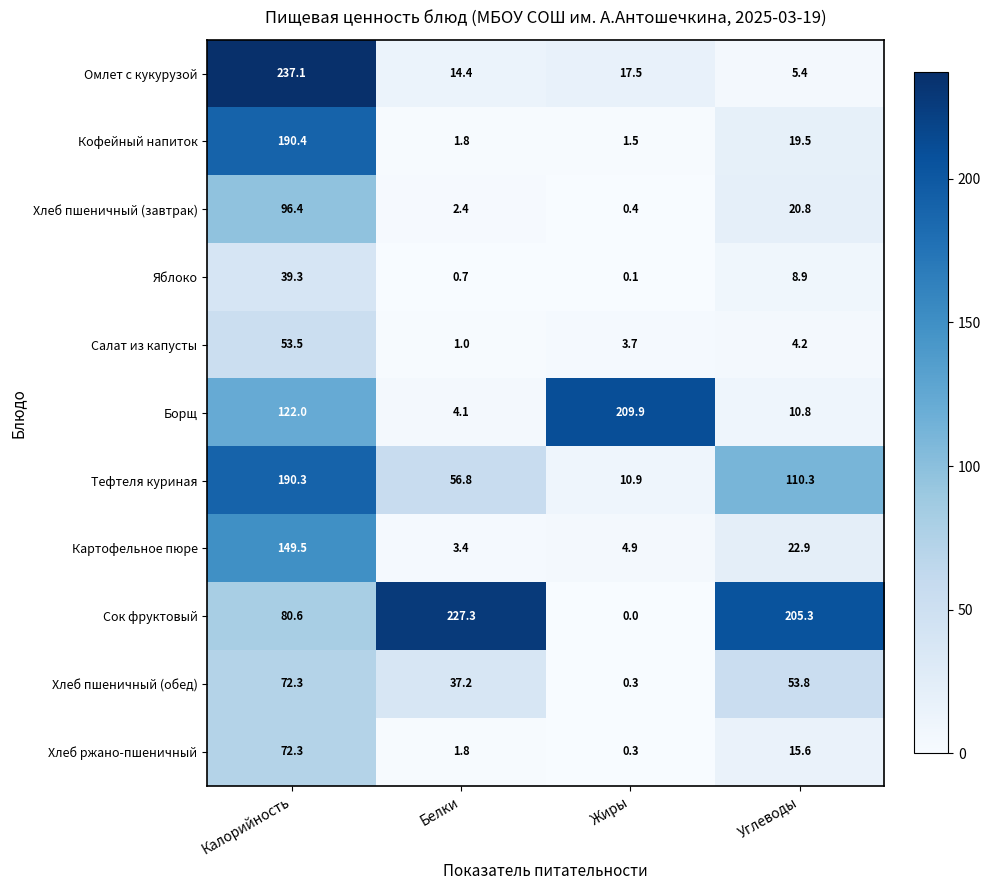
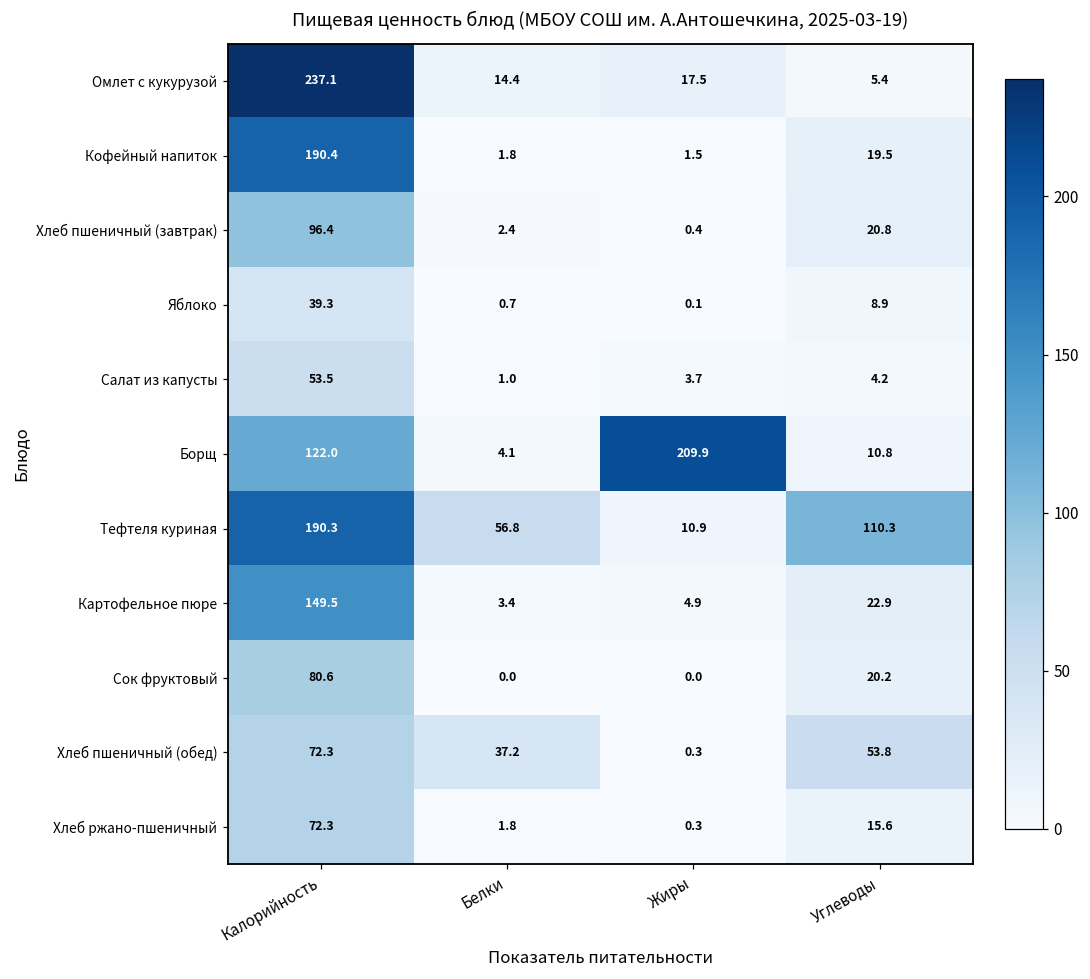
Сок фруктовый, Белки: 227.3 -> 0.0
Сок фруктовый, Углеводы: 205.3 -> 20.2
